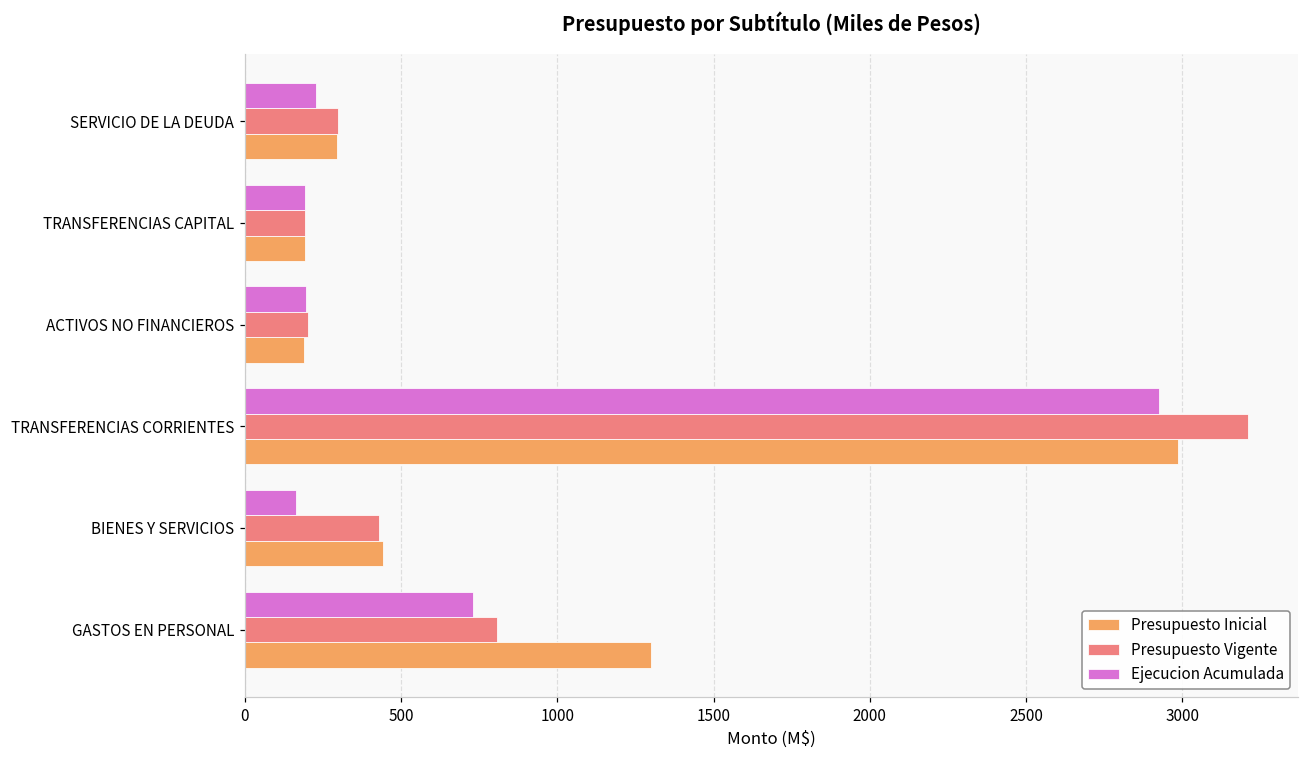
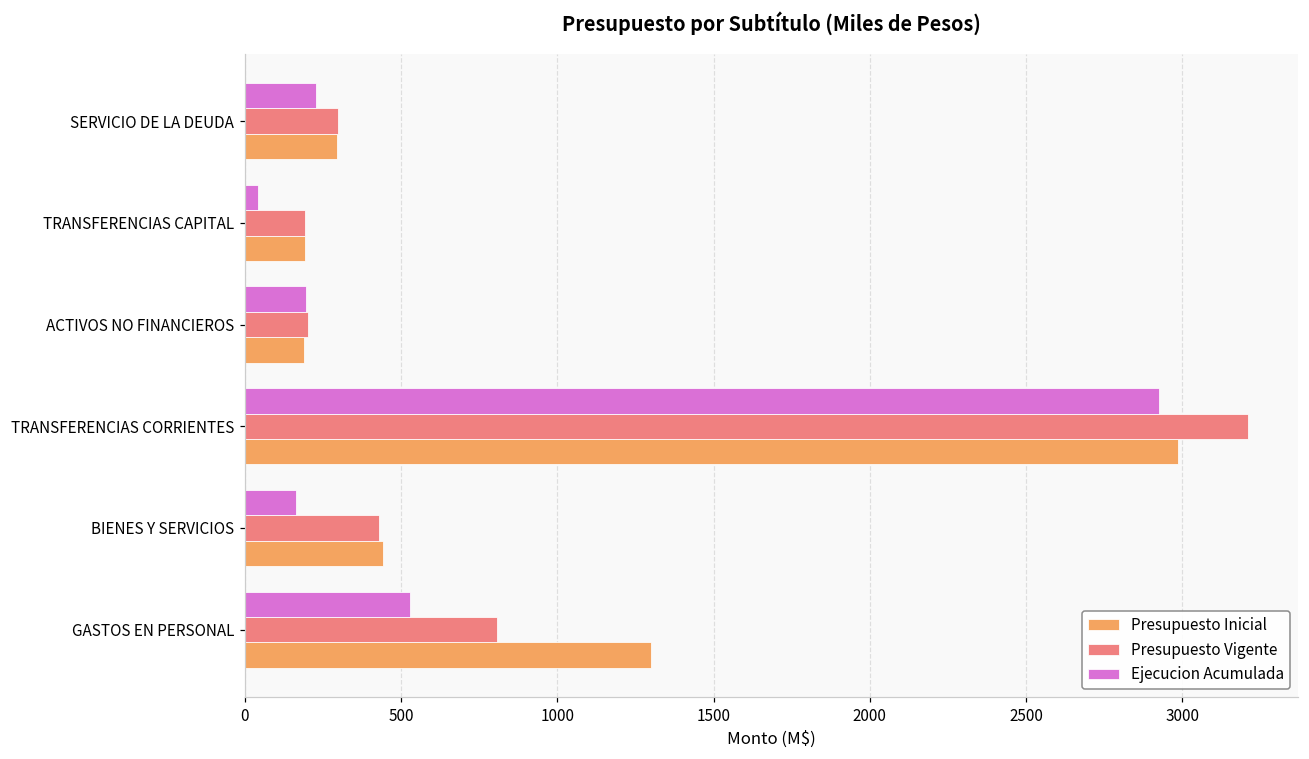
Ejecucion Acumulada, TRANSFERENCIAS CAPITAL: 190 -> 40
Ejecucion Acumulada, GASTOS EN PERSONAL: 730 -> 530
